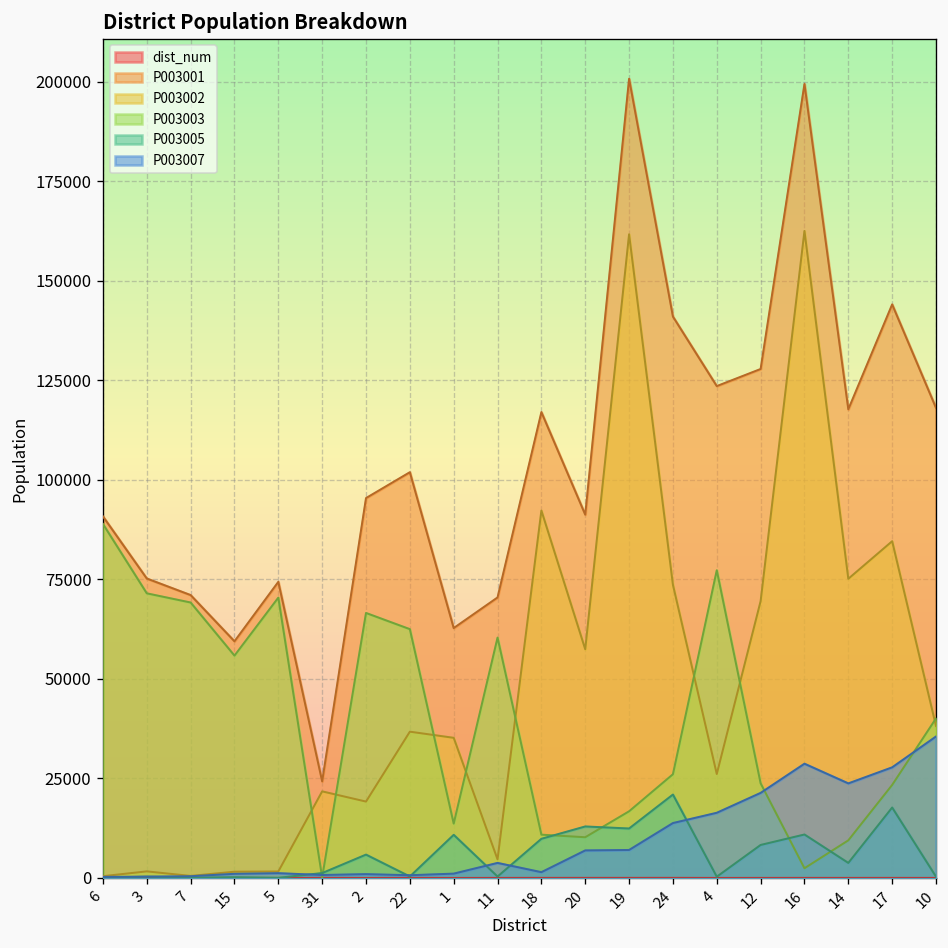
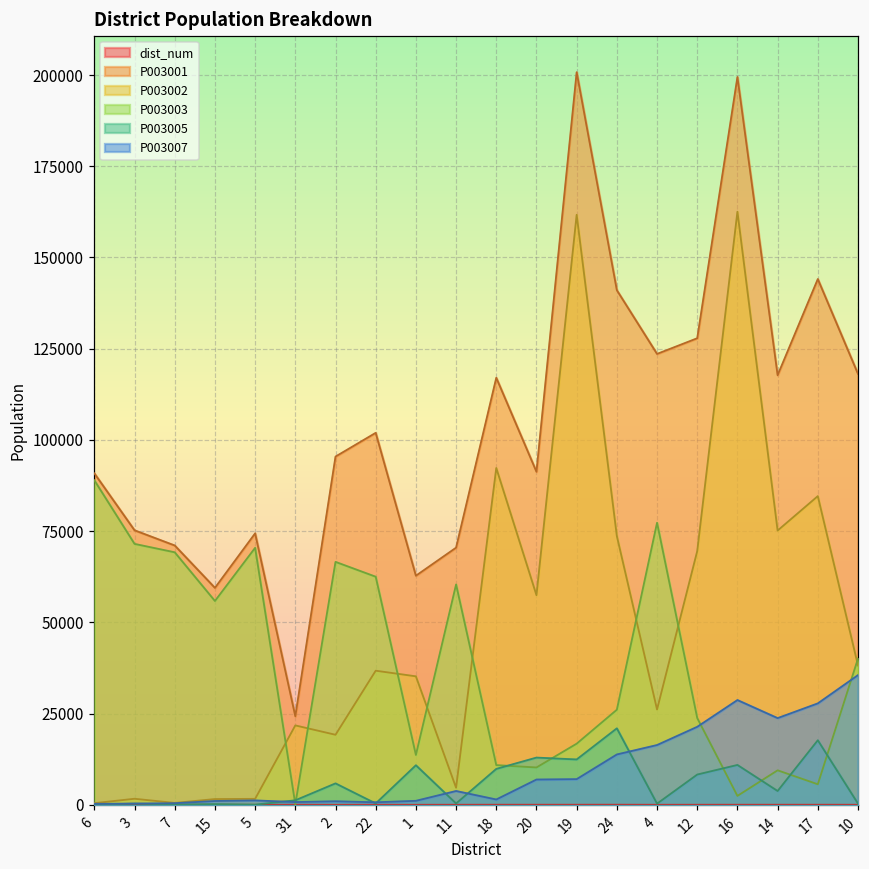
P003003, 17: 23000 -> 6000
